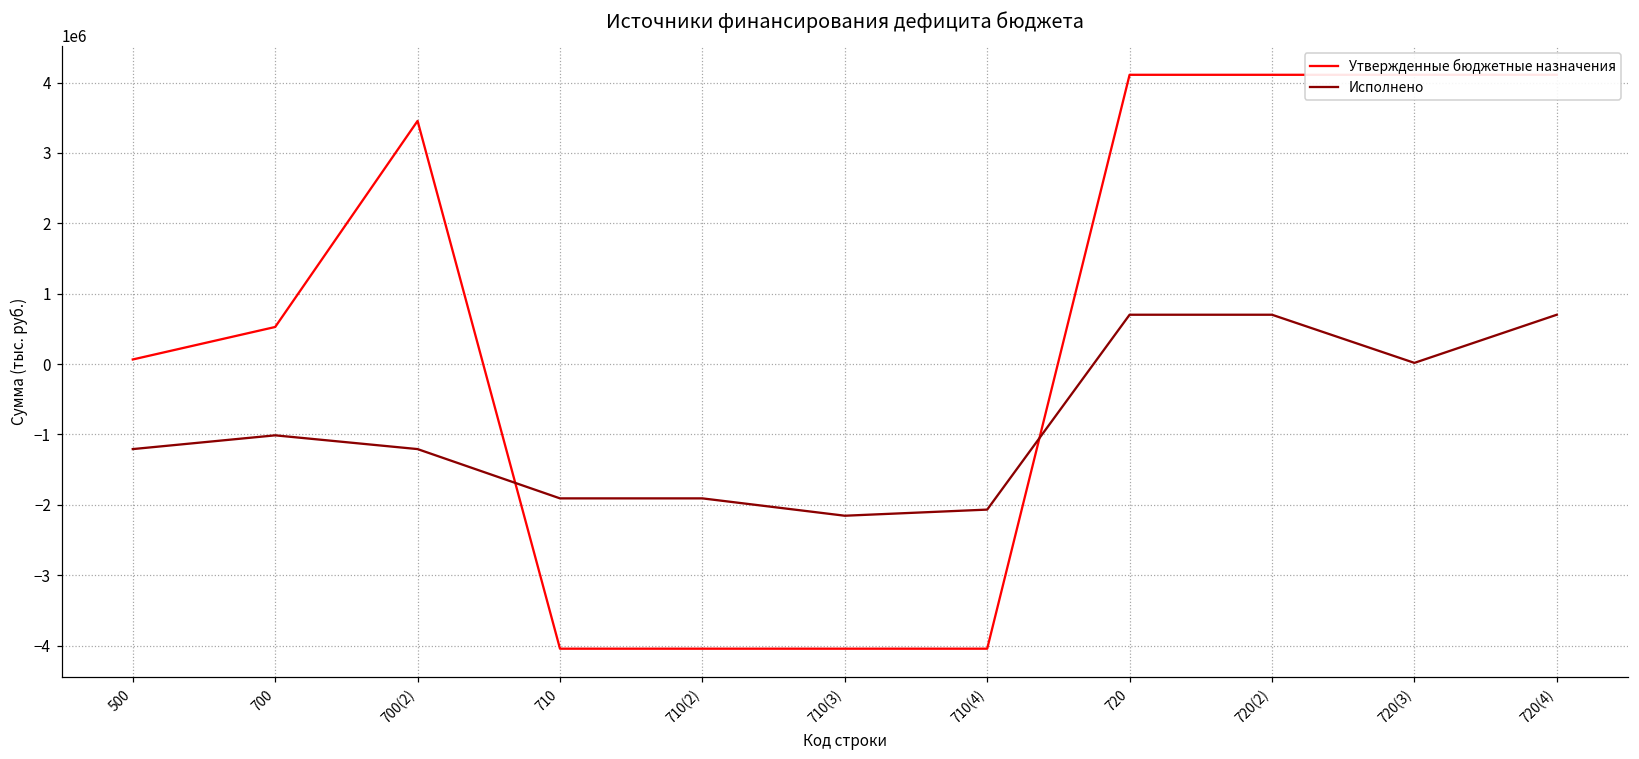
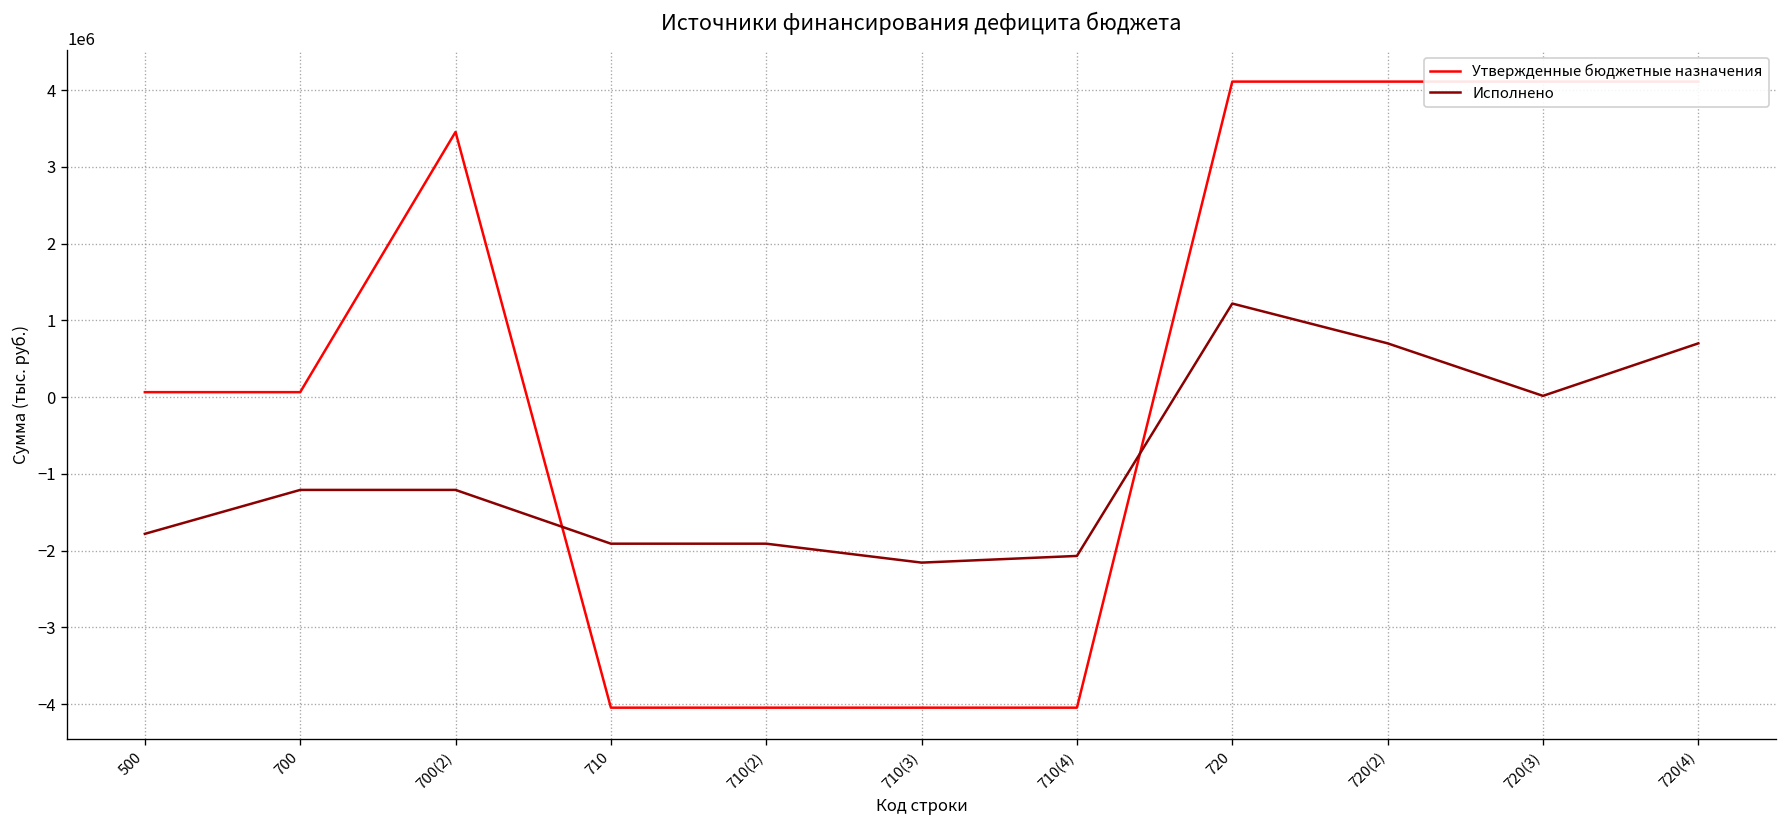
Исполнено, 500: -1200000 -> -1800000
Утвержденные бюджетные назначения, 700: 500000 -> 100000
Исполнено, 700: -1000000 -> -1200000
Исполнено, 720: 700000 -> 1200000
